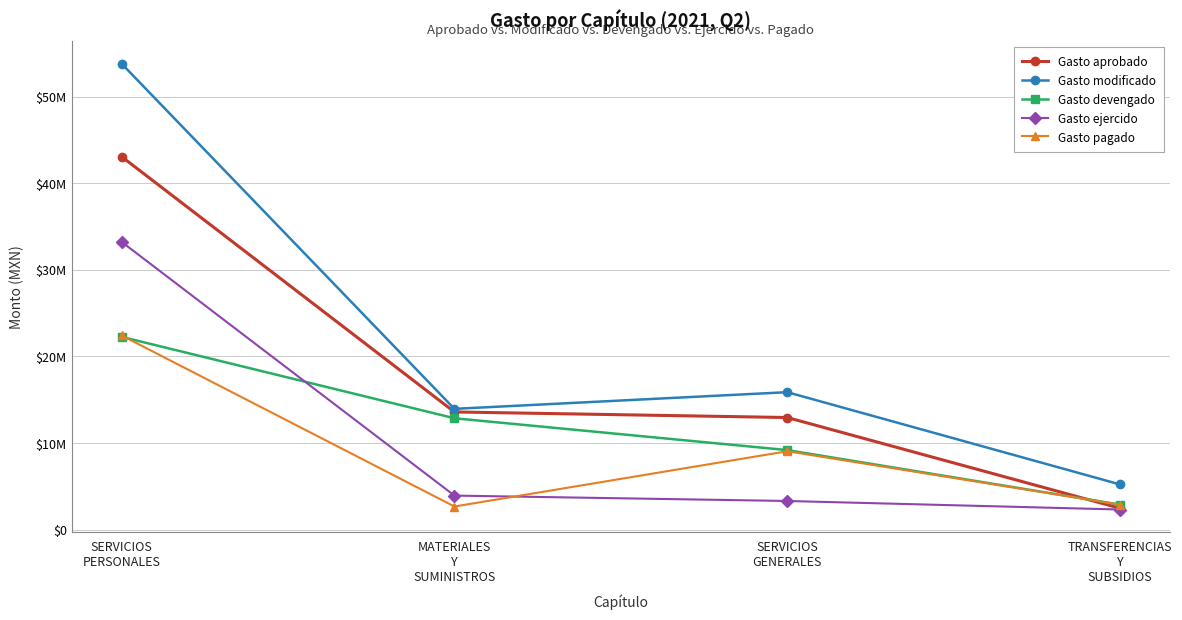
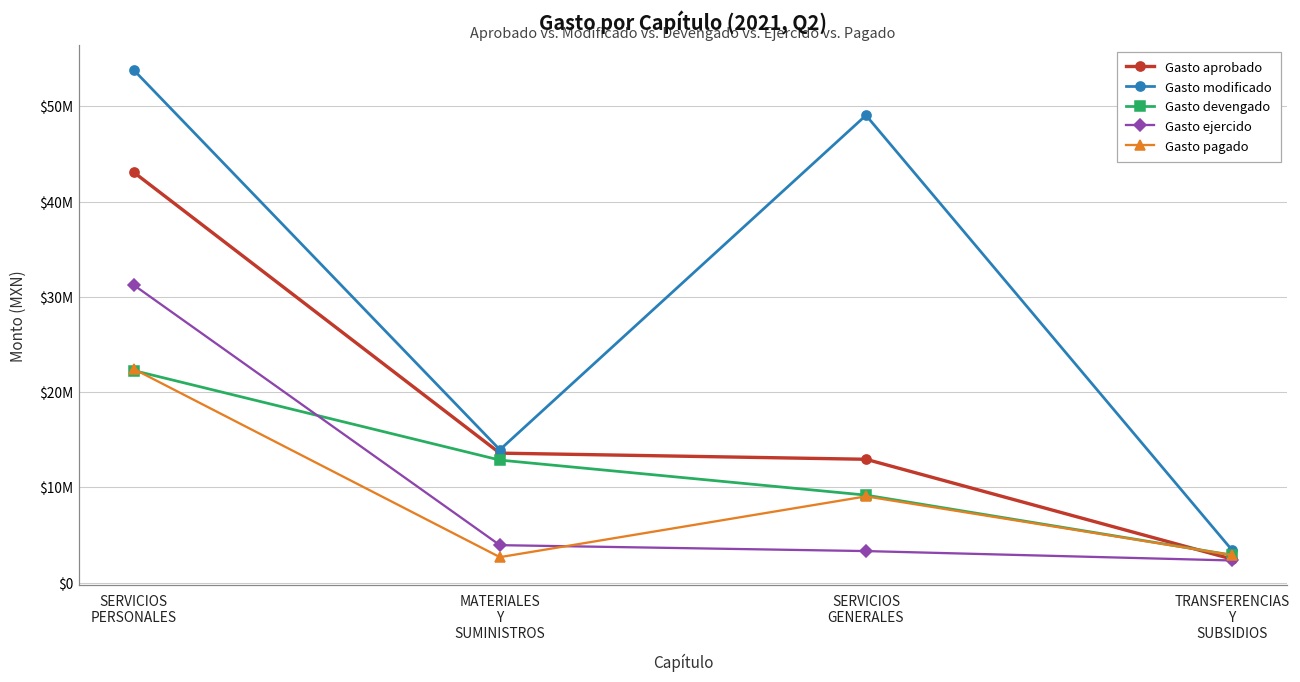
Gasto ejercido, SERVICIOS PERSONALES: $33000000 -> $31000000
Gasto modificado, SERVICIOS GENERALES: $16000000 -> $49000000
Gasto modificado, TRANSFERENCIAS Y SUBSIDIOS: $5000000 -> $3000000
